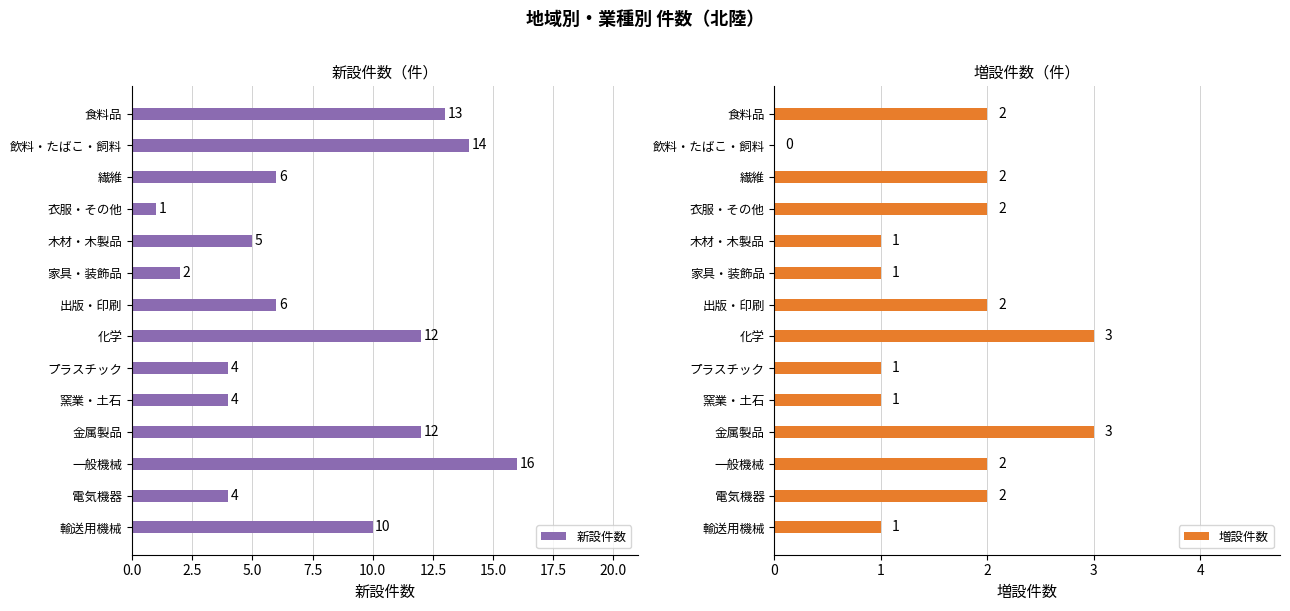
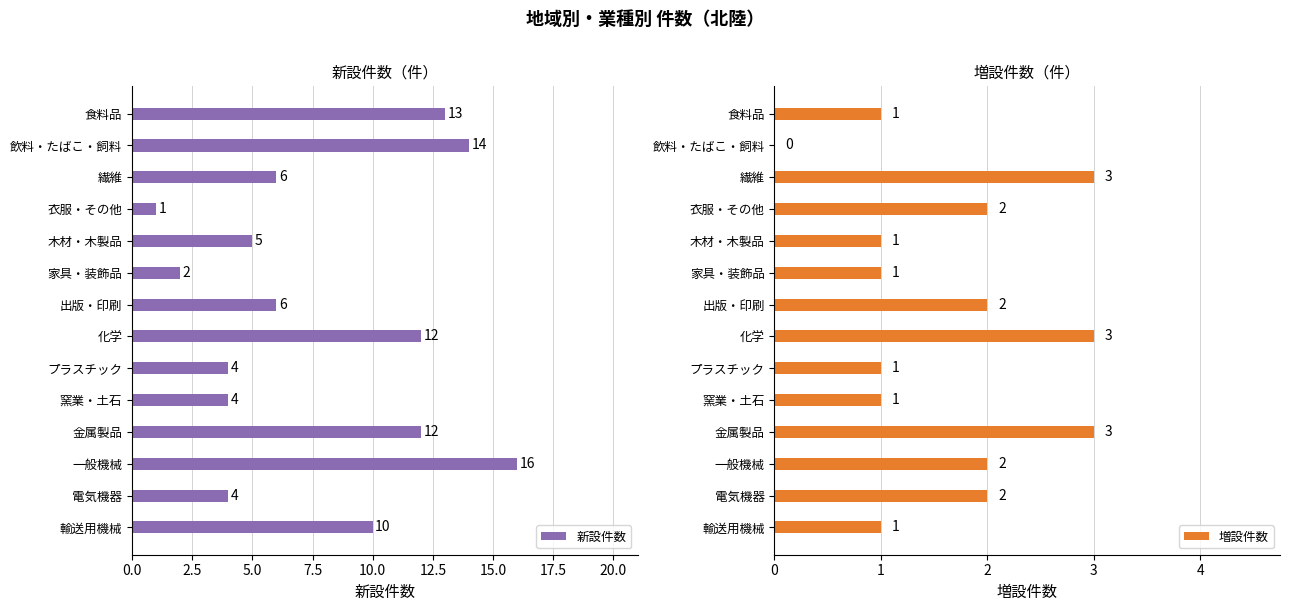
増設件数（件）, 食料品: 2 -> 1
増設件数（件）, 繊維: 2 -> 3
